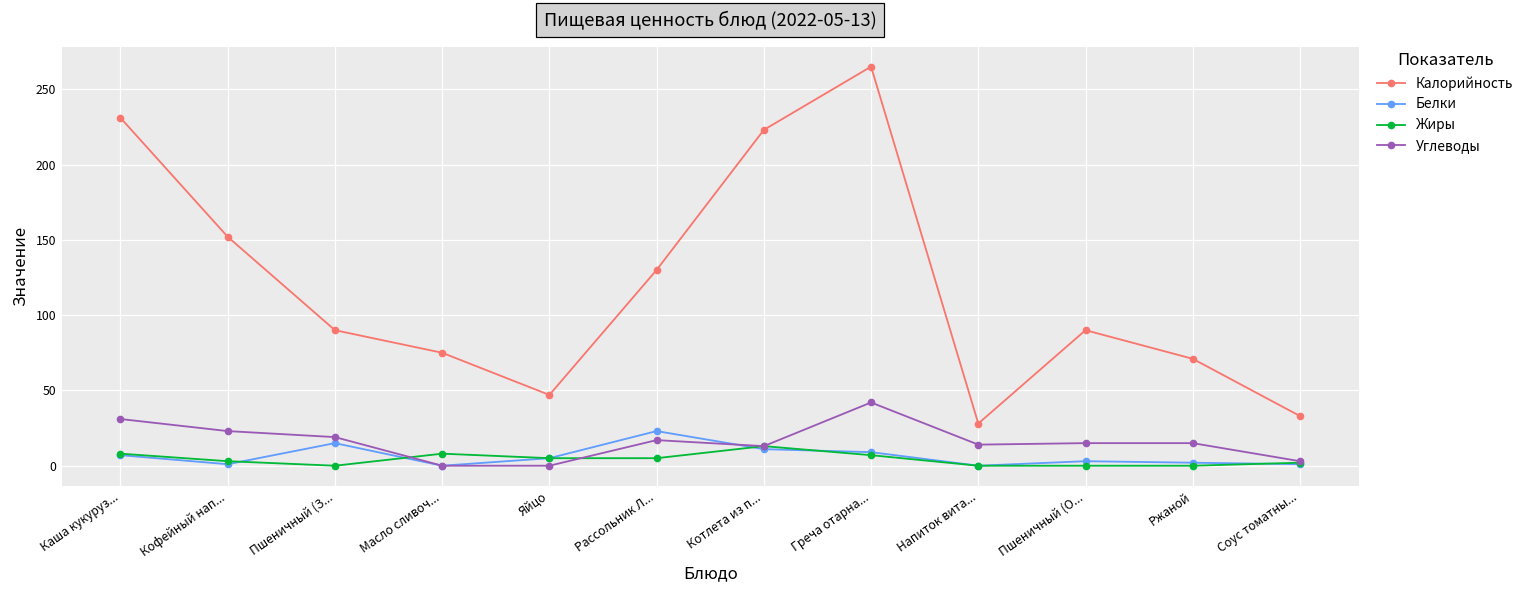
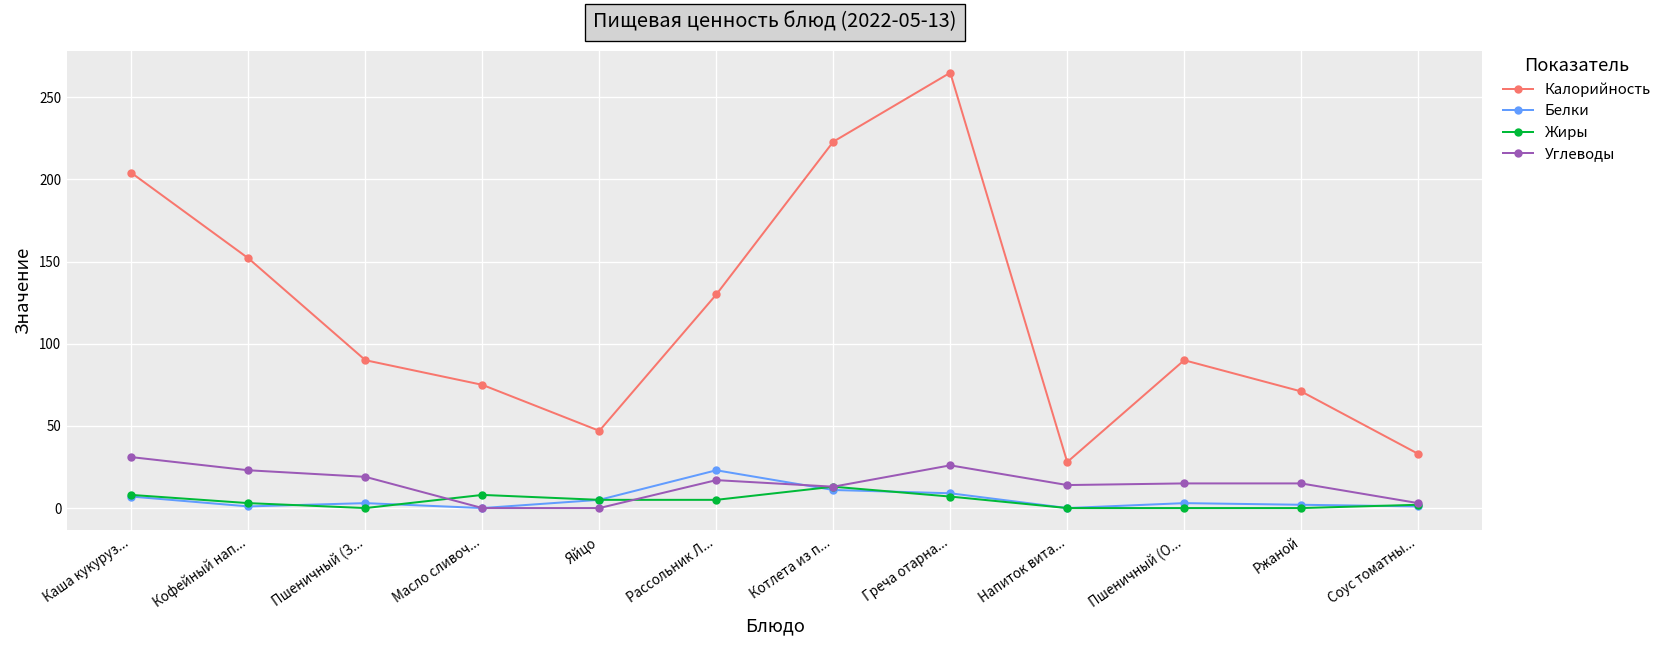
Калорийность, Каша кукуруз...: 231 -> 204
Белки, Пшеничный (З...: 15 -> 3
Углеводы, Греча отарна...: 42 -> 26
